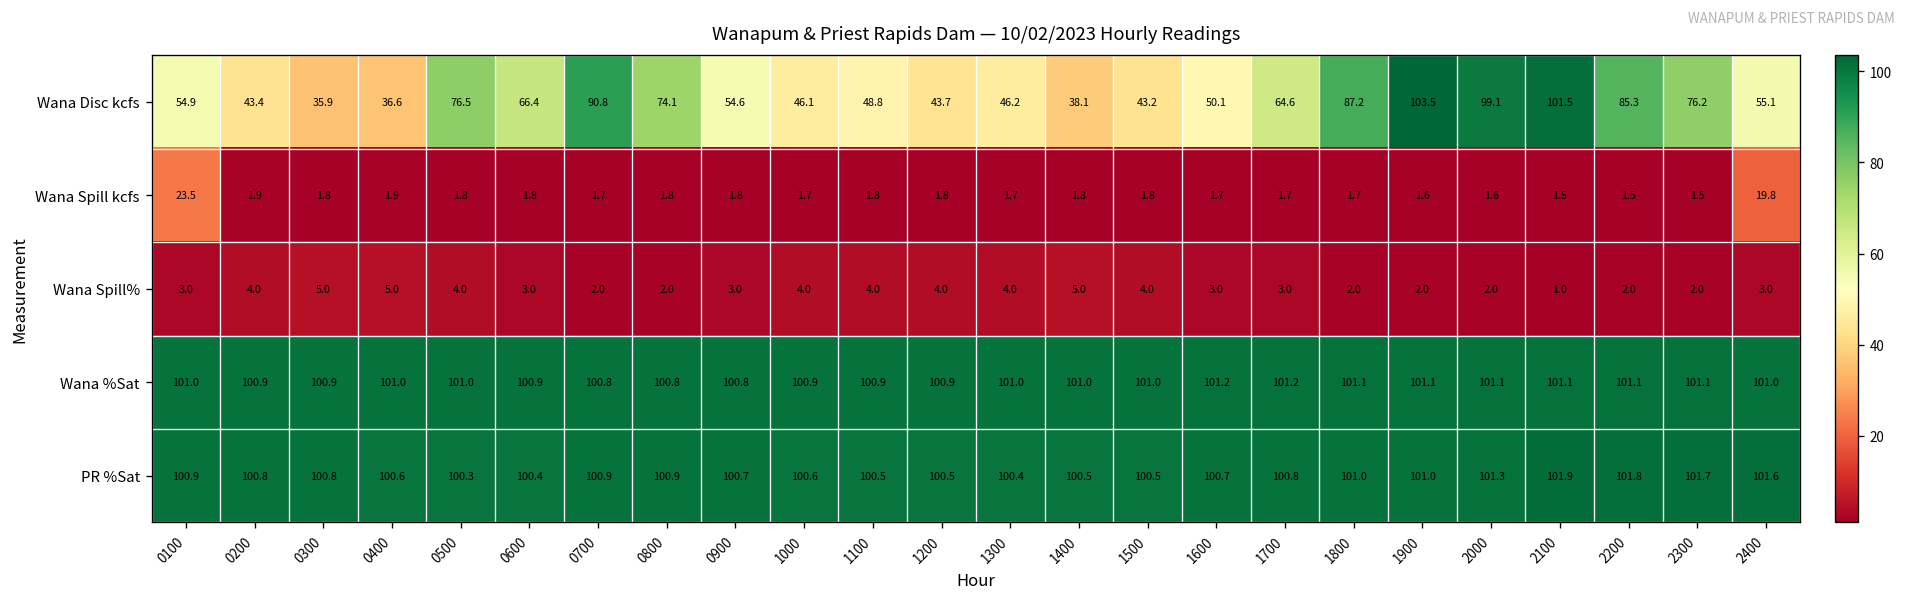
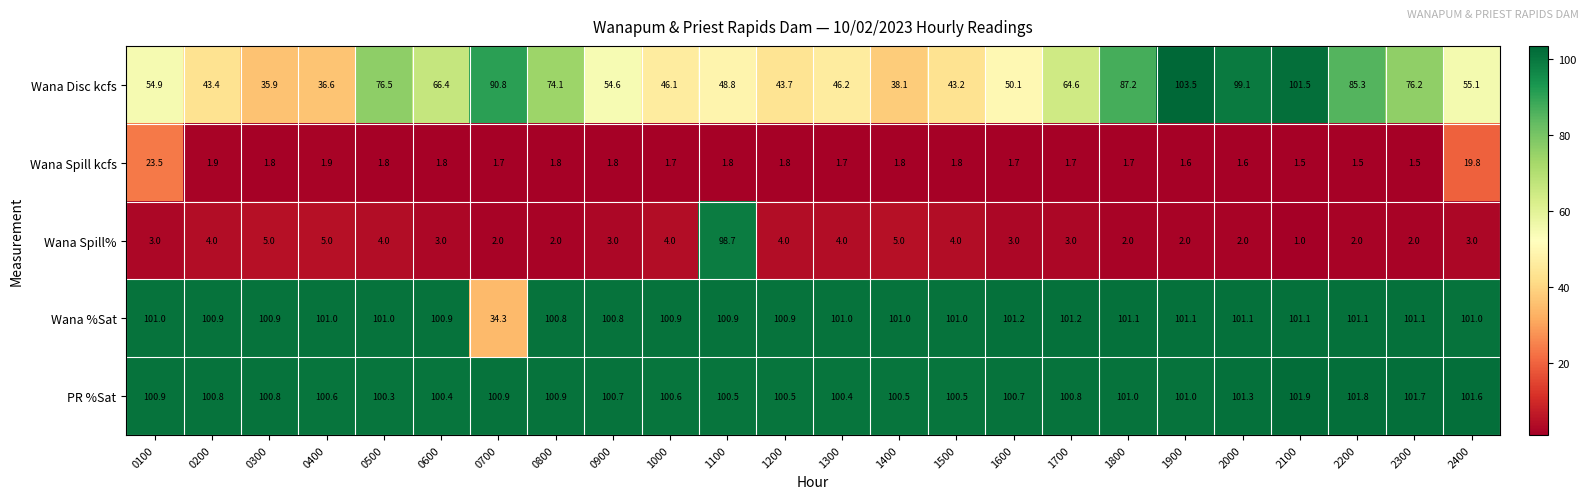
Wana Spill%, 1100: 4.0 -> 98.7
Wana %Sat, 0700: 100.8 -> 34.3
